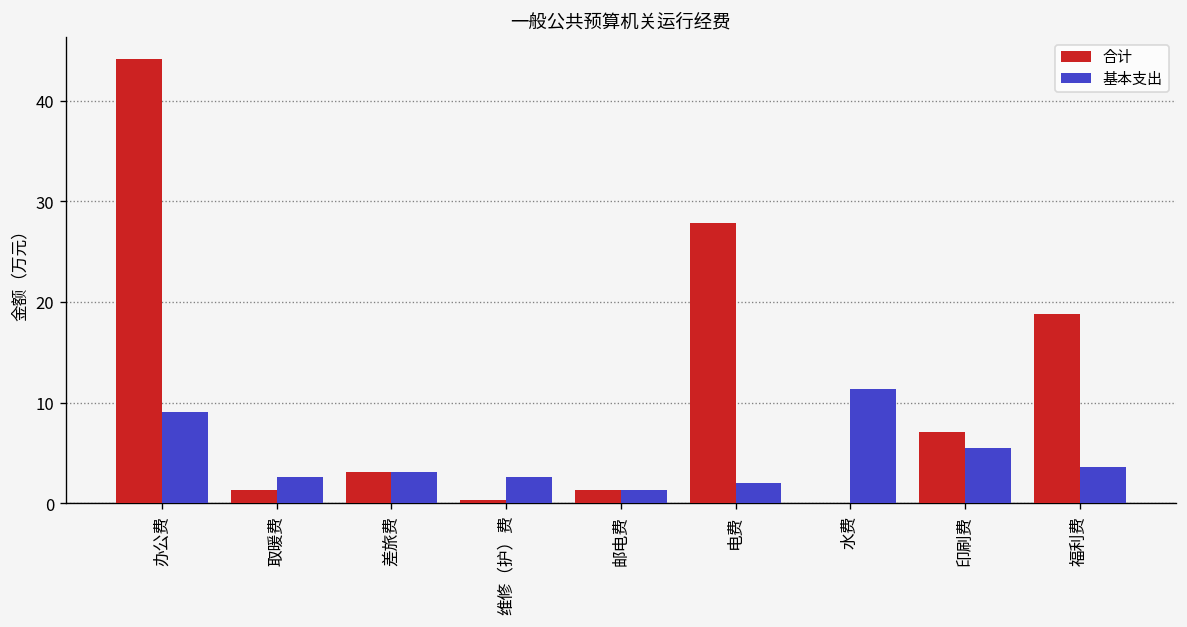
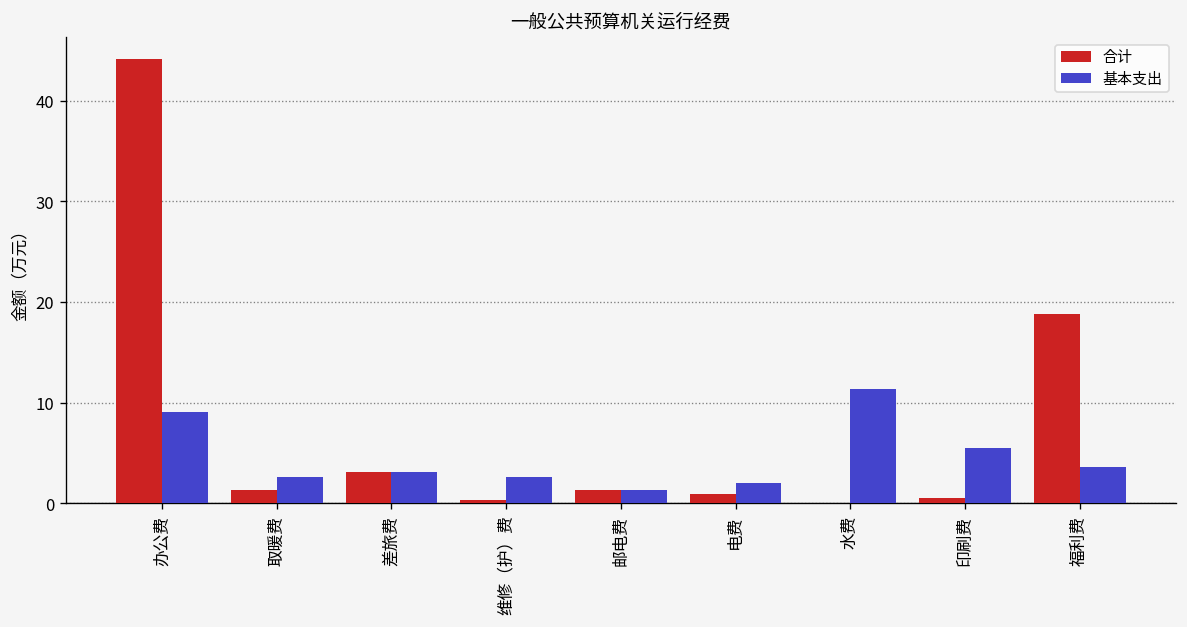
合计, 电费: 28 -> 1
合计, 印刷费: 7 -> 1
